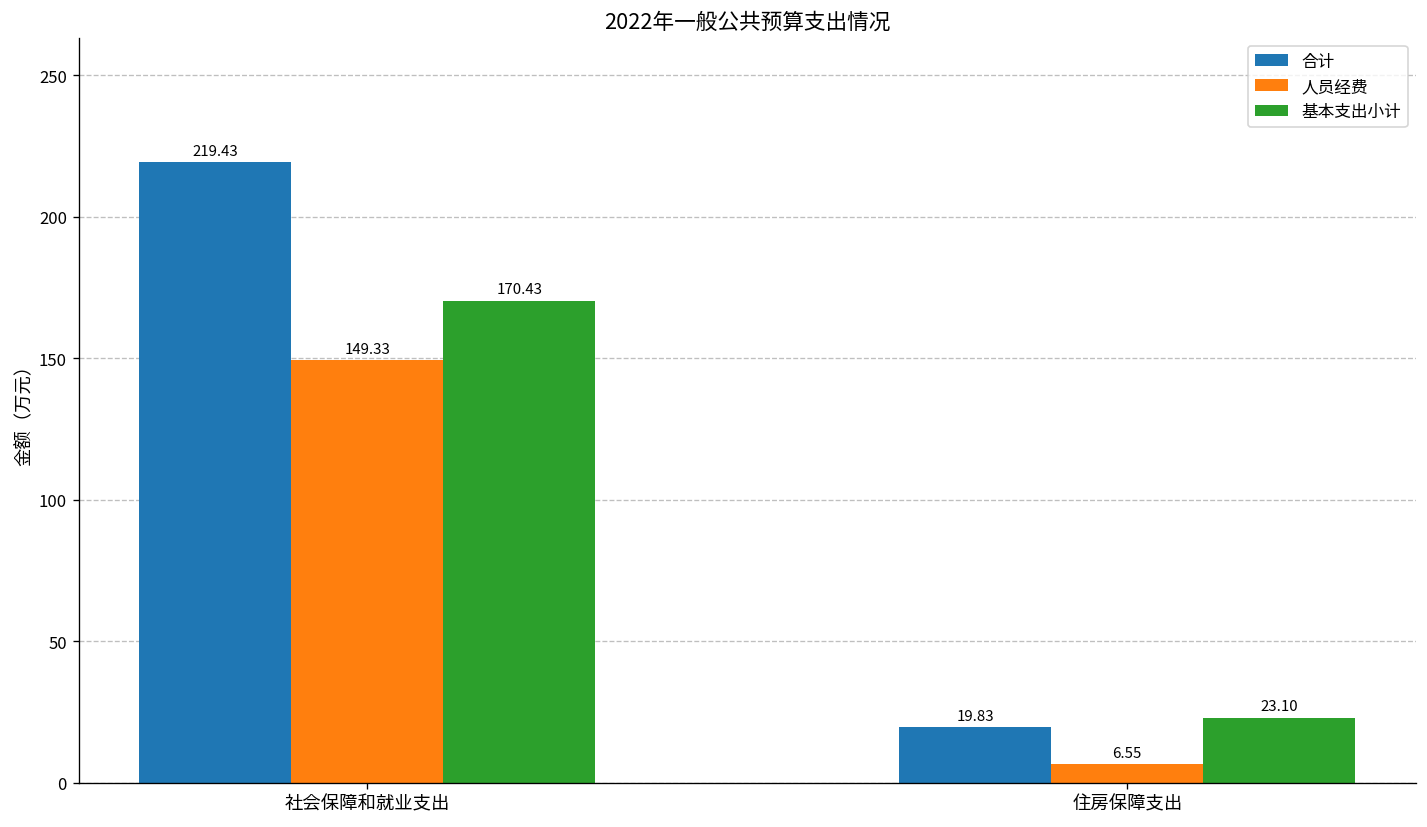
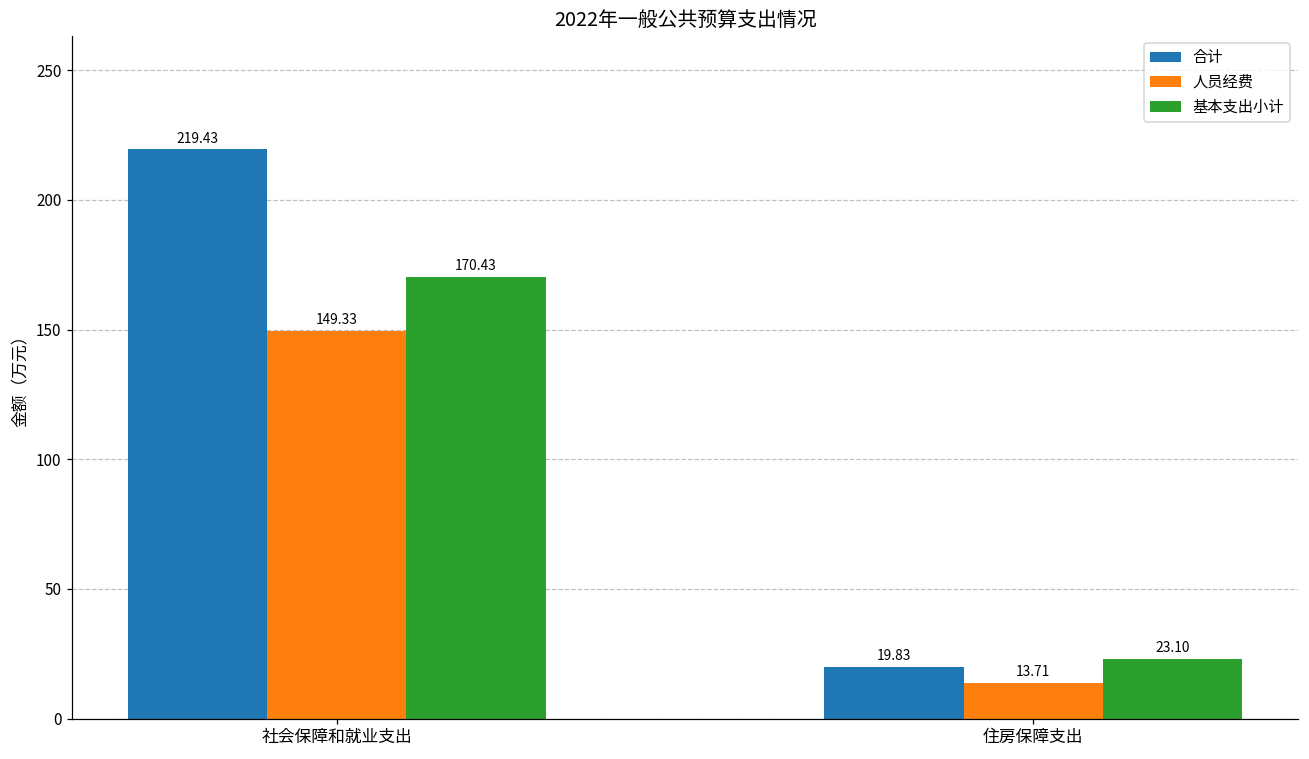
人员经费, 住房保障支出: 6.55 -> 13.71
